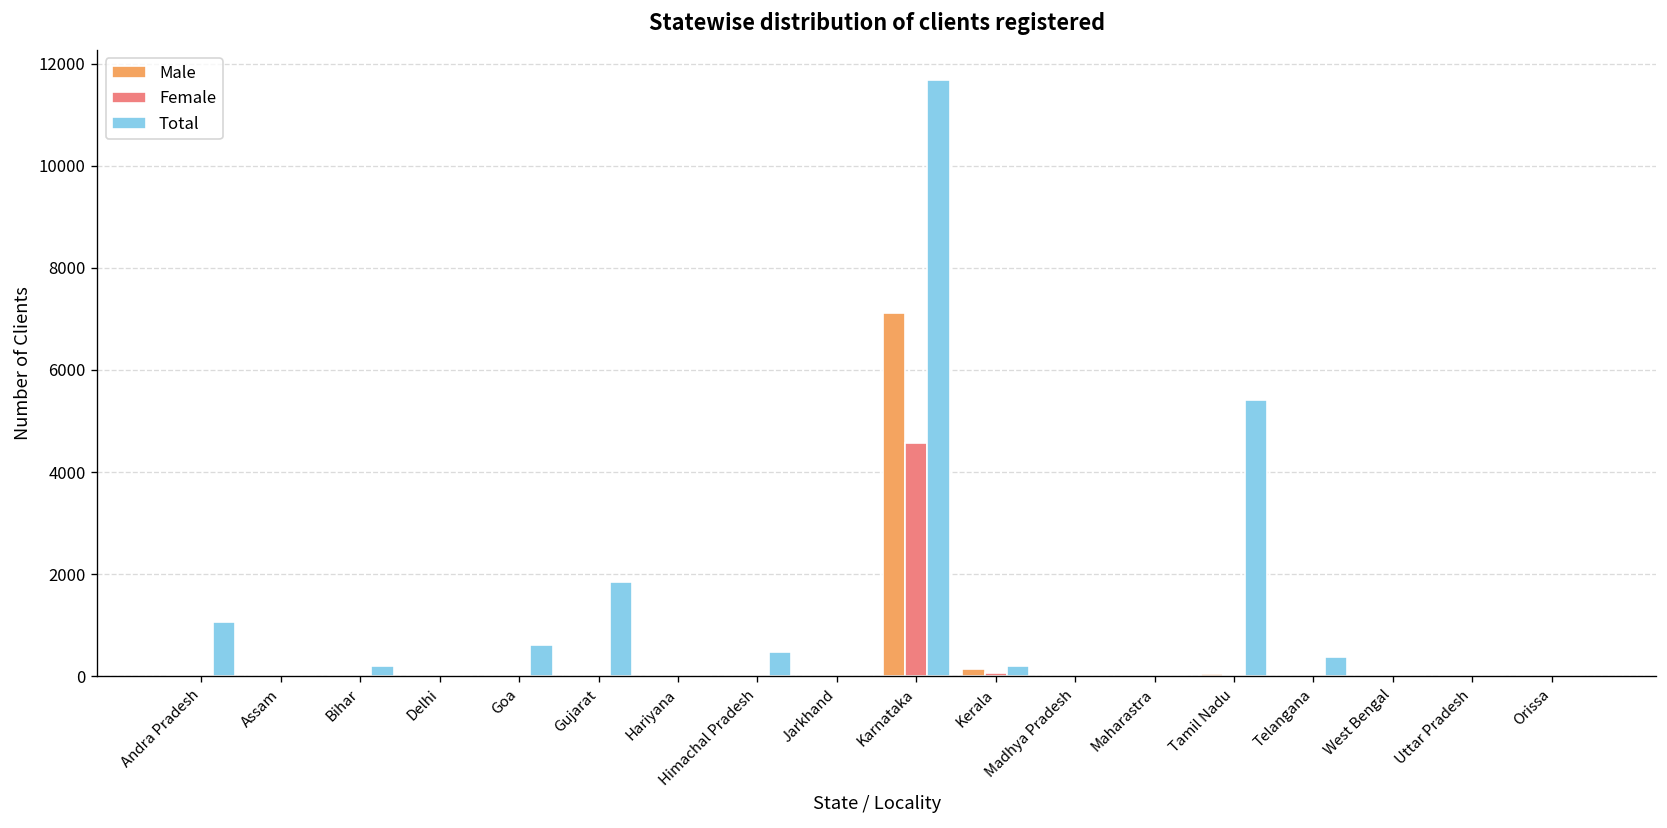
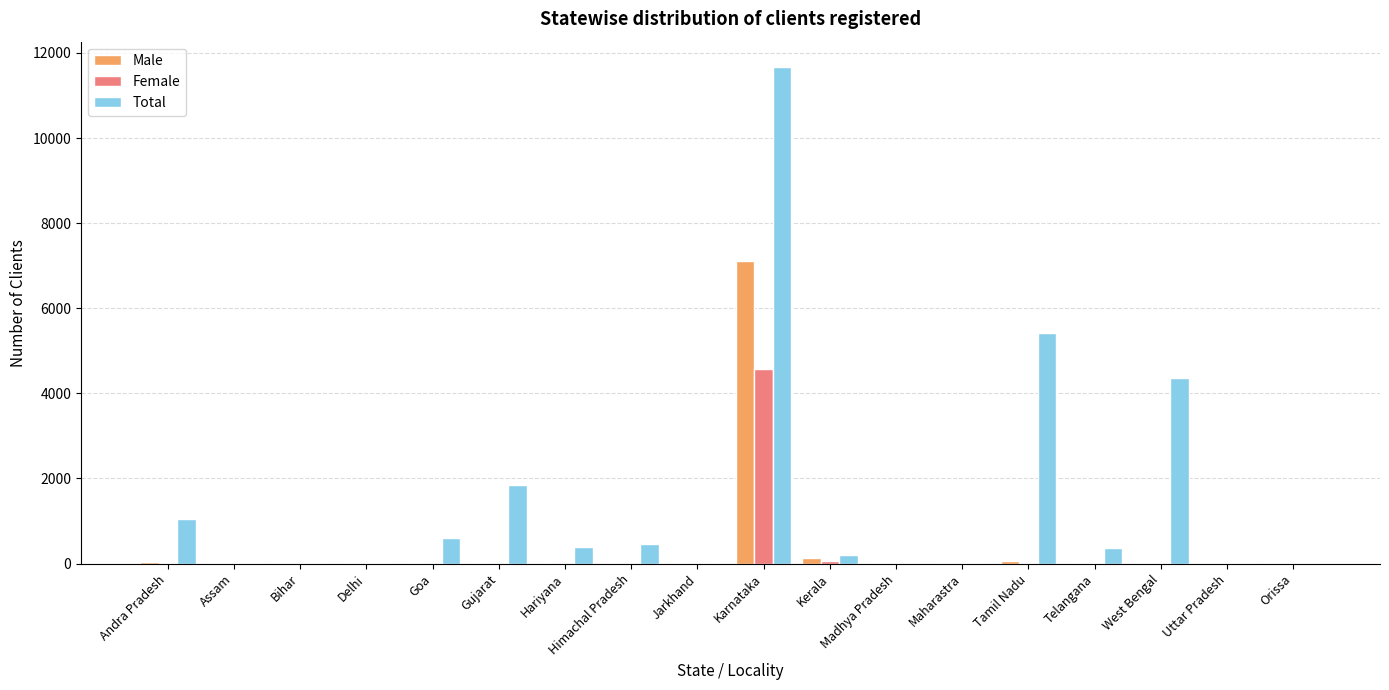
Total, Bihar: 200 -> 0
Total, Hariyana: 0 -> 400
Total, West Bengal: 0 -> 4400
